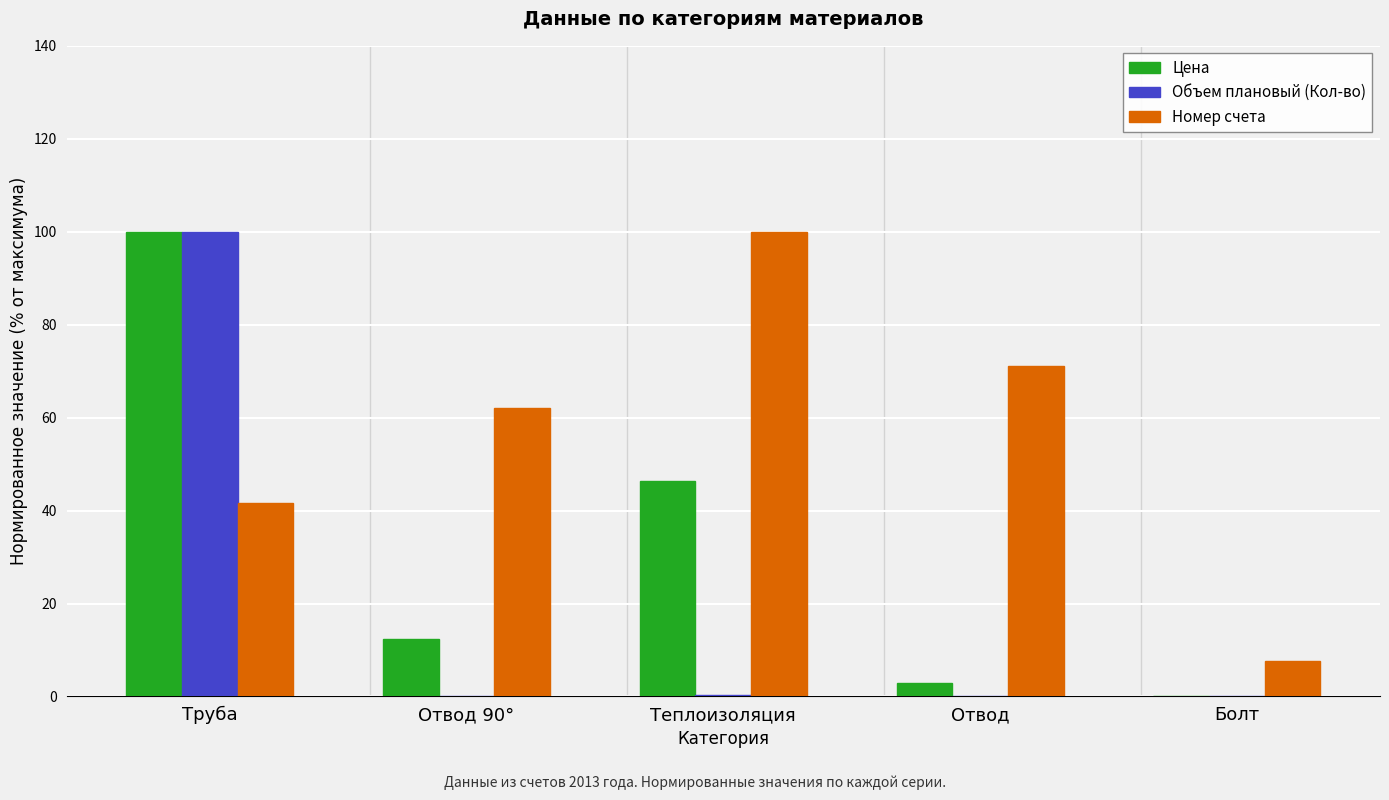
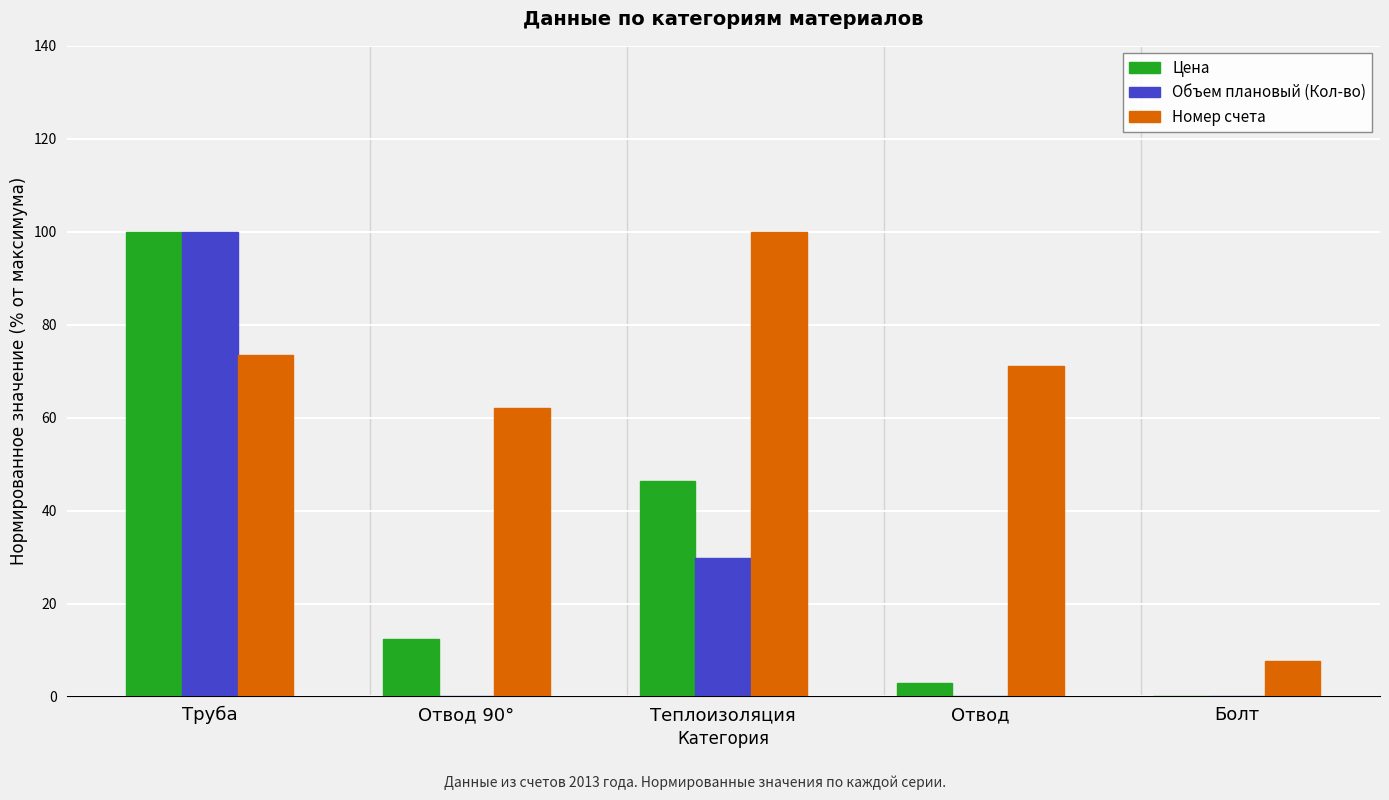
Номер счета, Труба: 42 -> 73
Объем плановый (Кол-во), Теплоизоляция: 0 -> 30
